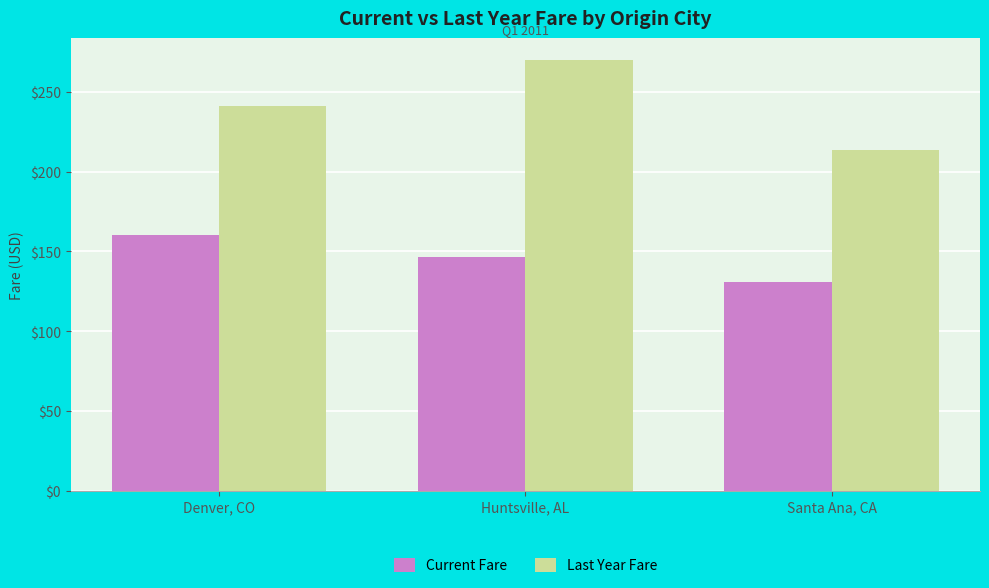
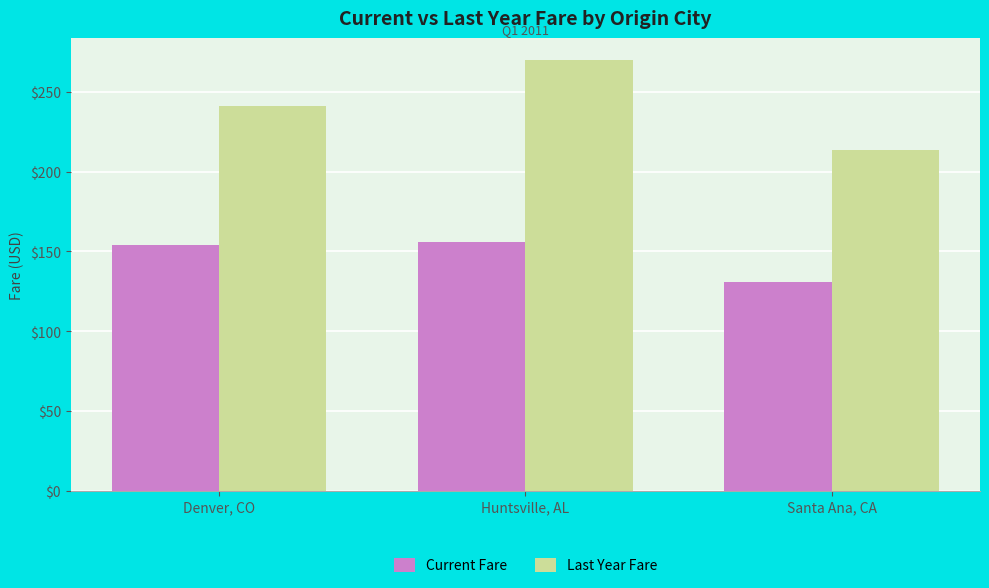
Current Fare, Denver, CO: $160 -> $154
Current Fare, Huntsville, AL: $147 -> $156
